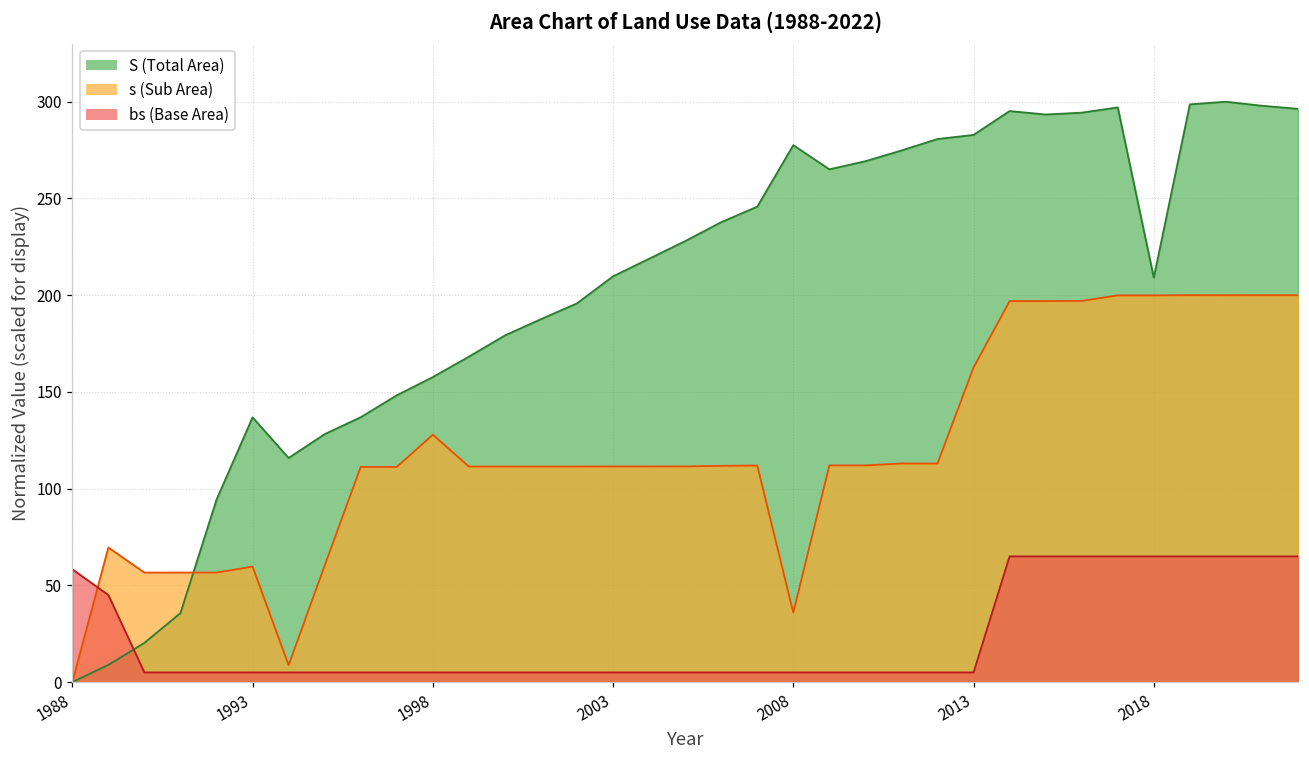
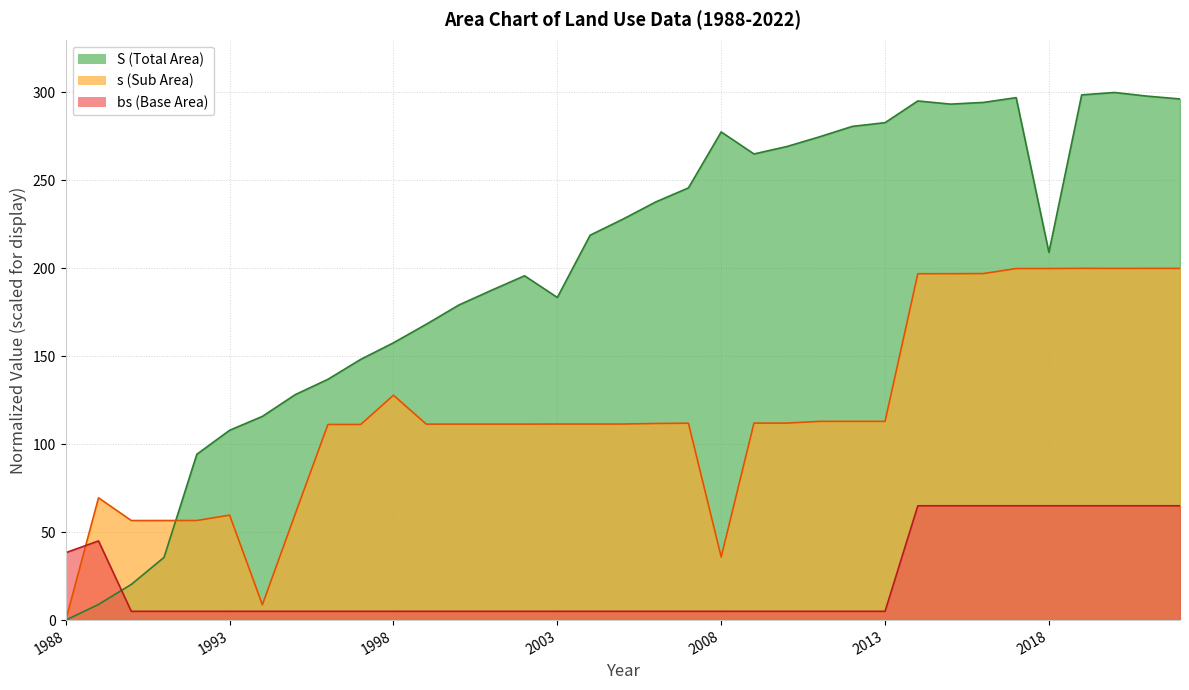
bs (Base Area), 1988: 58 -> 38
S (Total Area), 1993: 137 -> 108
S (Total Area), 2003: 210 -> 183
s (Sub Area), 2013: 163 -> 113
